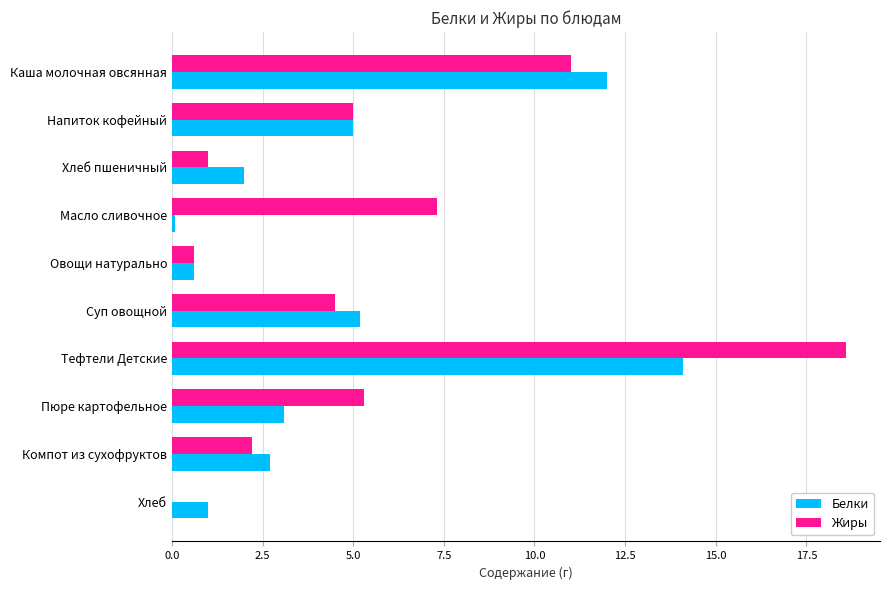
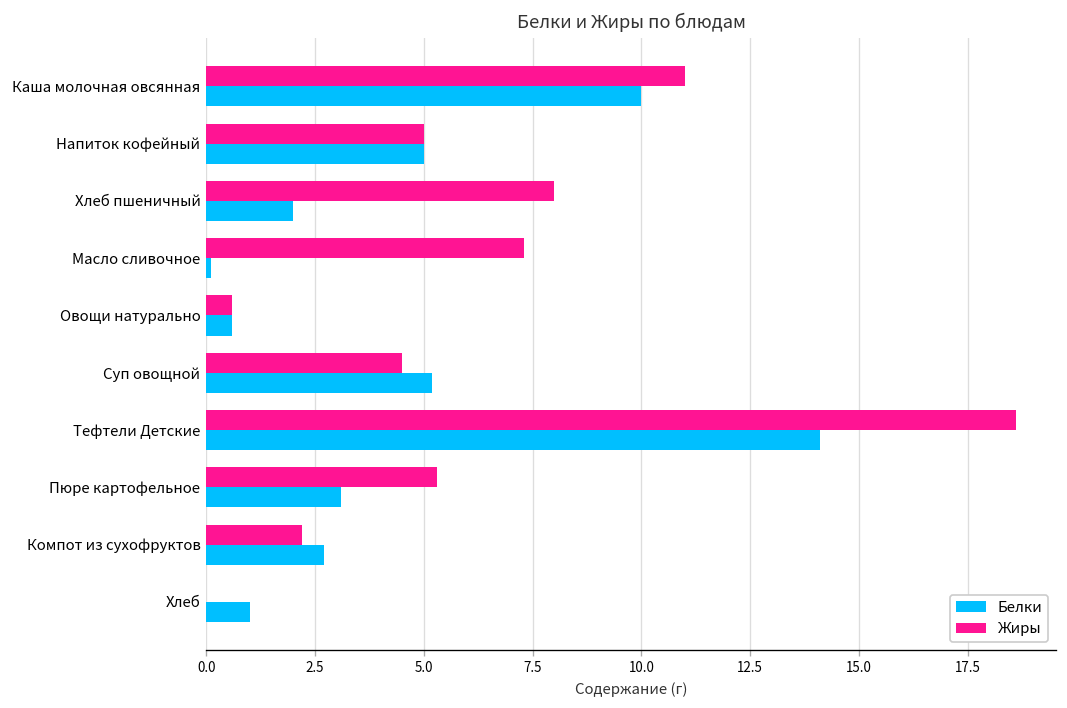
Белки, Каша молочная овсянная: 12 -> 10
Жиры, Хлеб пшеничный: 1 -> 8
